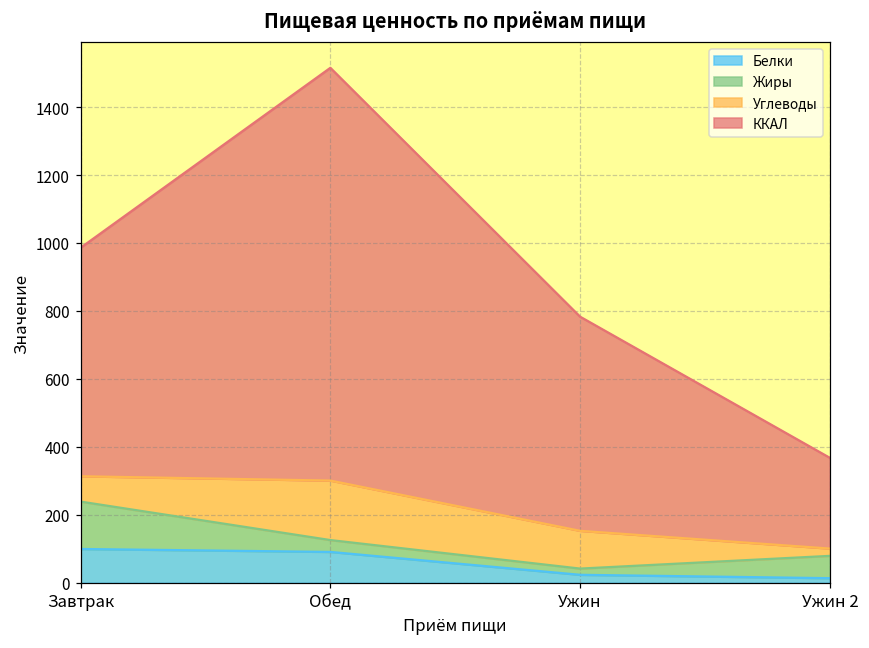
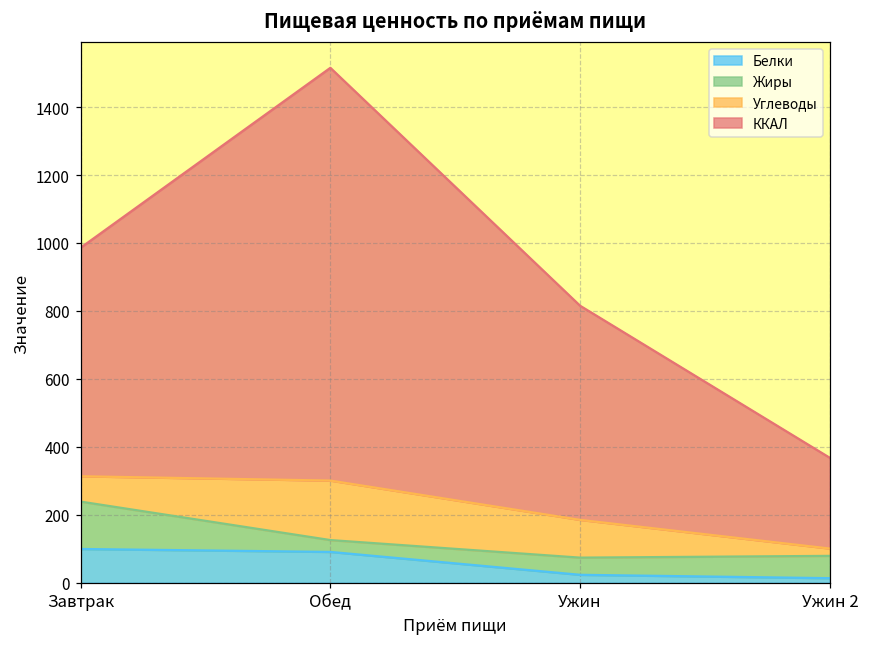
Жиры, Ужин: 20 -> 50
